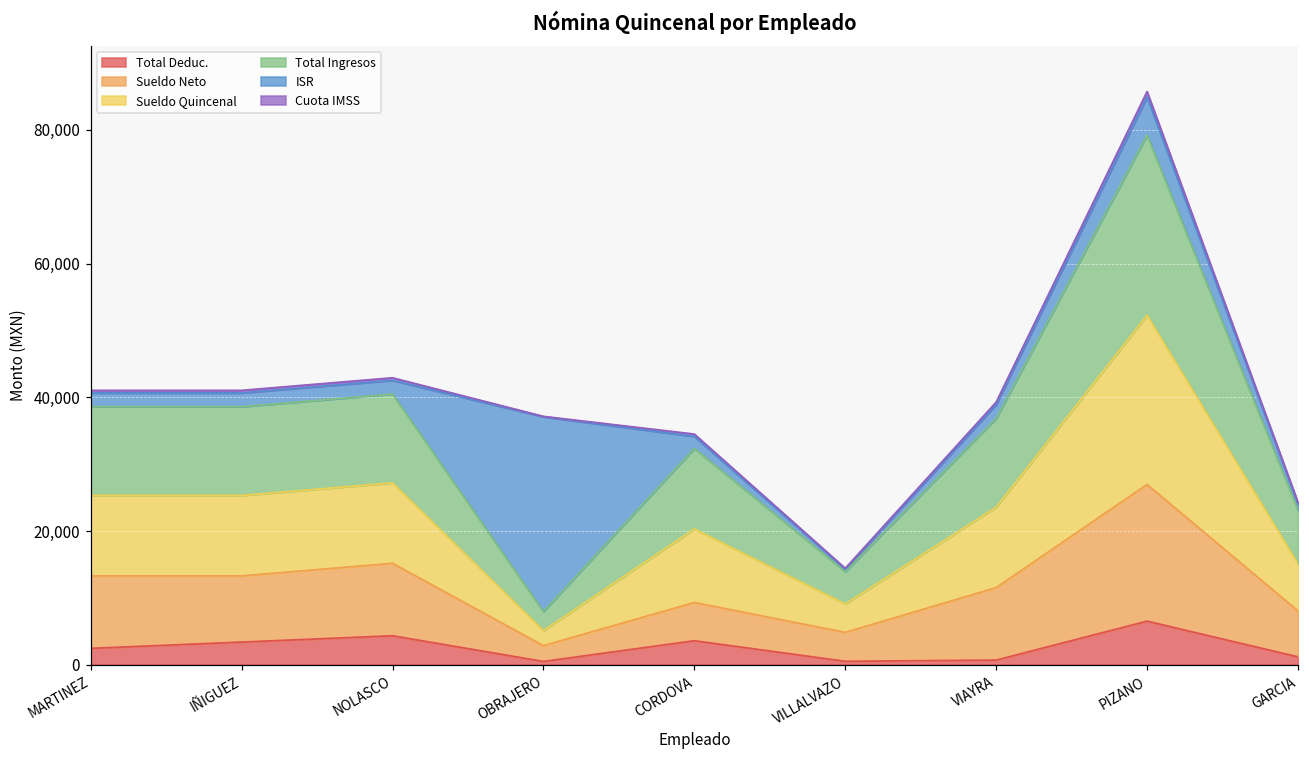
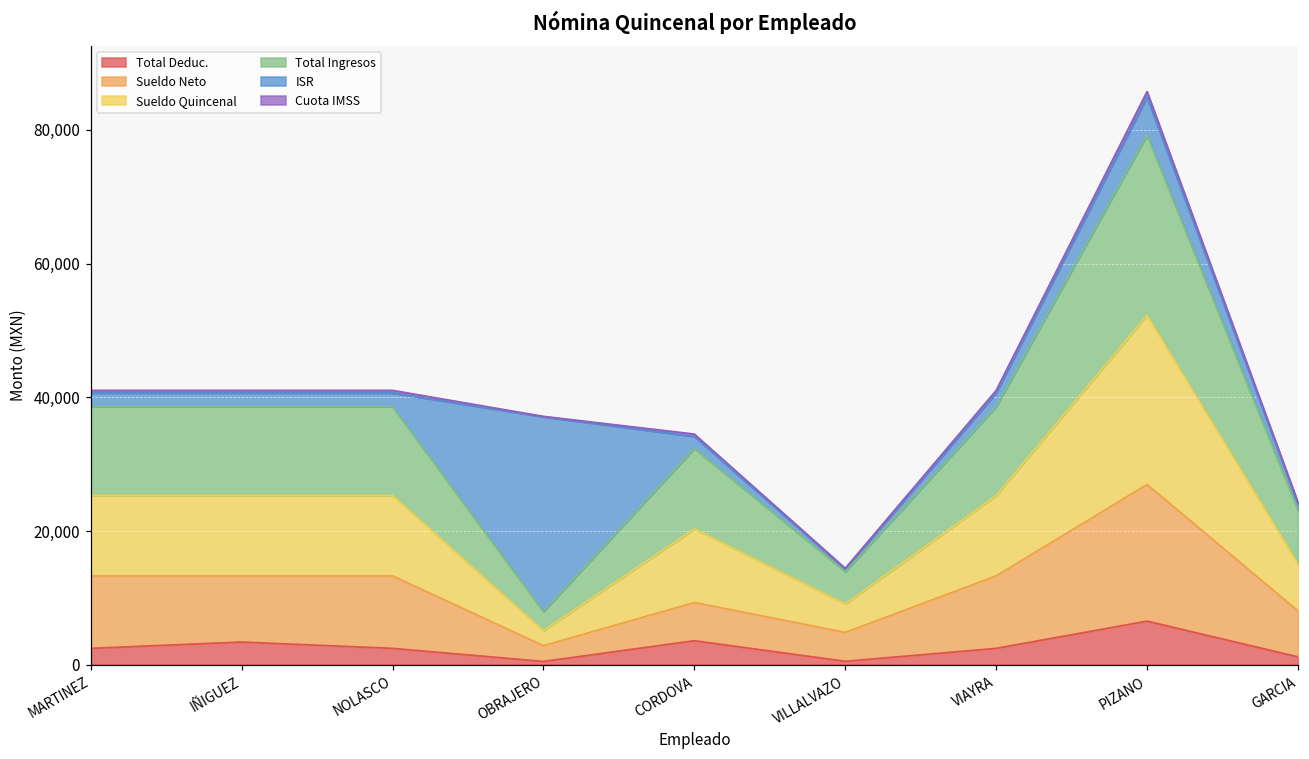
Total Deduc., NOLASCO: 4,000 -> 2,000
Total Deduc., VIAYRA: 1,000 -> 2,000
